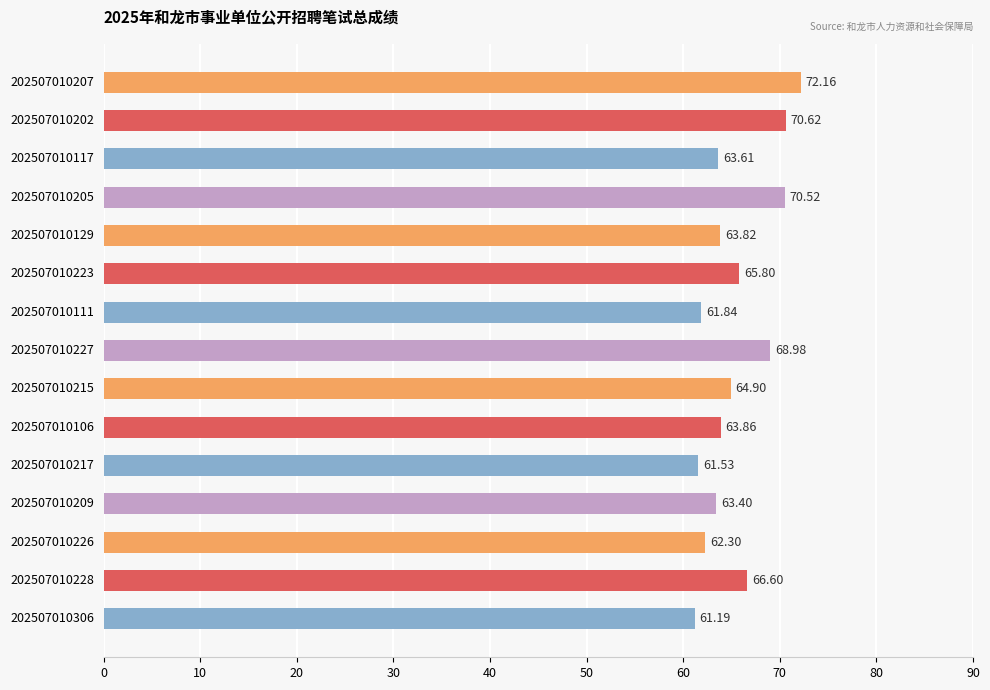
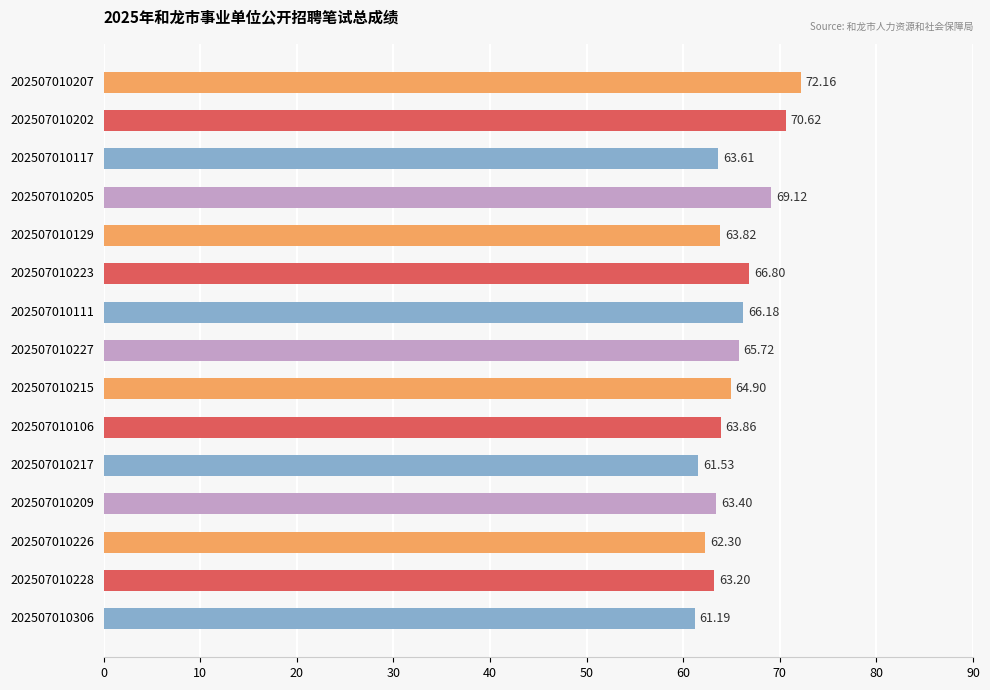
202507010205: 70.52 -> 69.12
202507010223: 65.80 -> 66.80
202507010111: 61.84 -> 66.18
202507010227: 68.98 -> 65.72
202507010228: 66.60 -> 63.20
